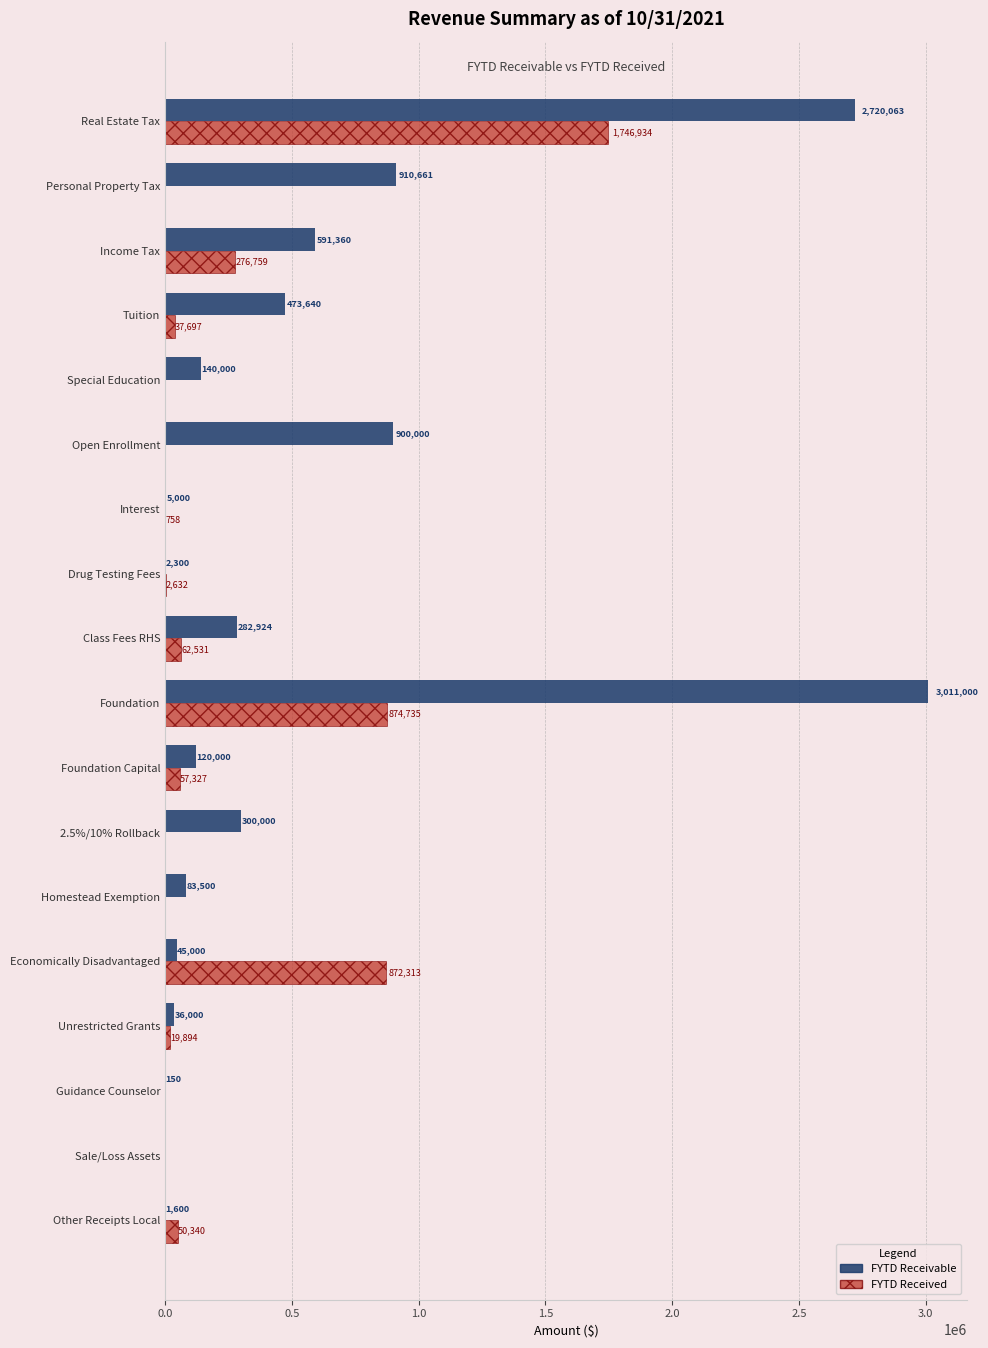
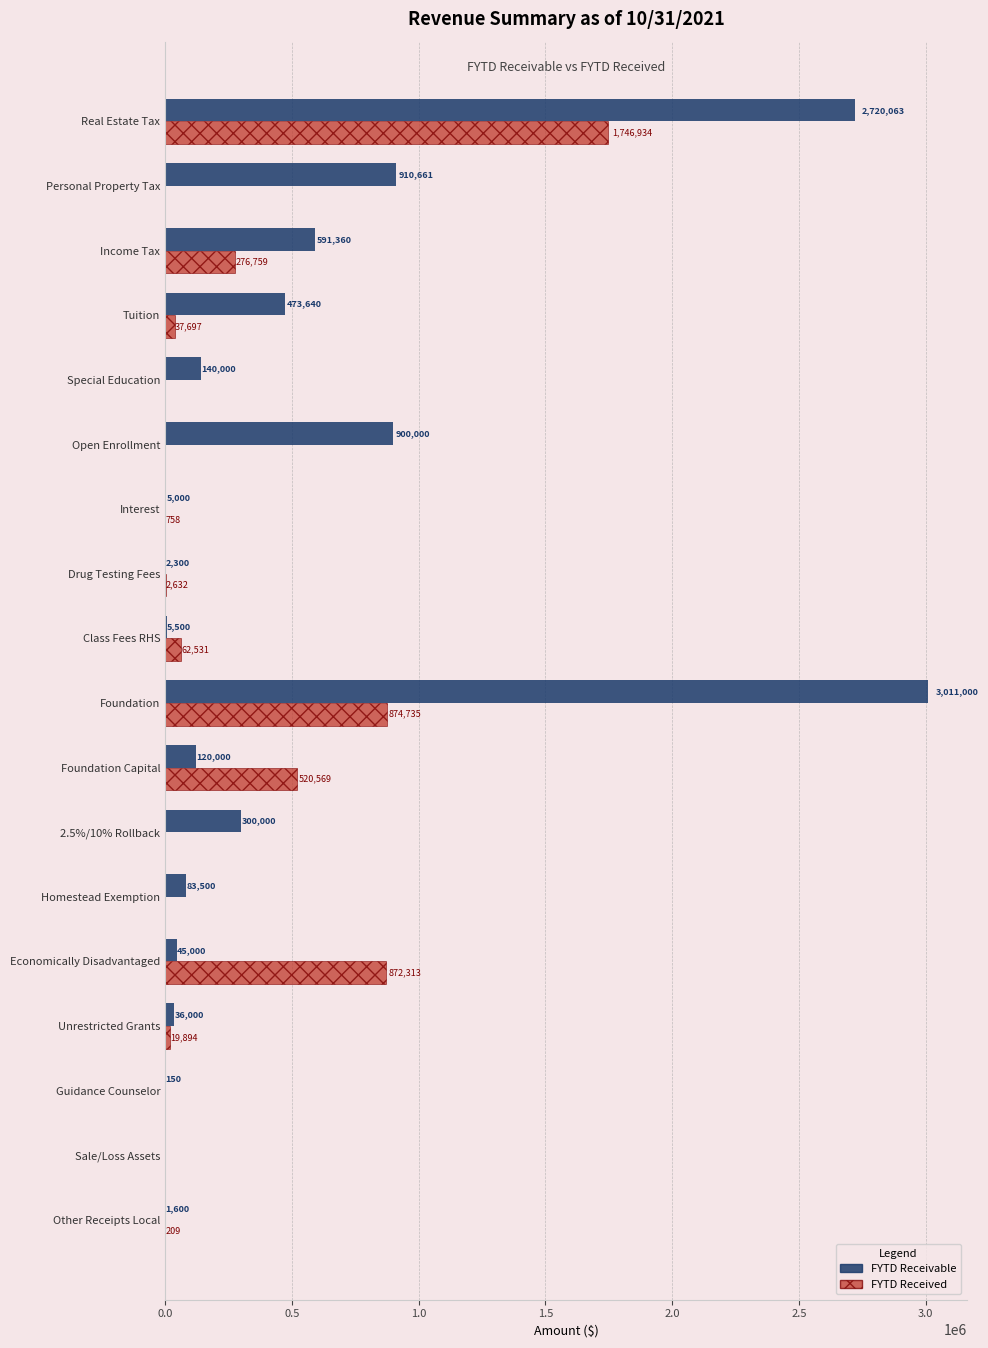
FYTD Receivable, Class Fees RHS: 282,924 -> 5,500
FYTD Received, Foundation Capital: 57,327 -> 520,569
FYTD Received, Other Receipts Local: 50,340 -> 209
